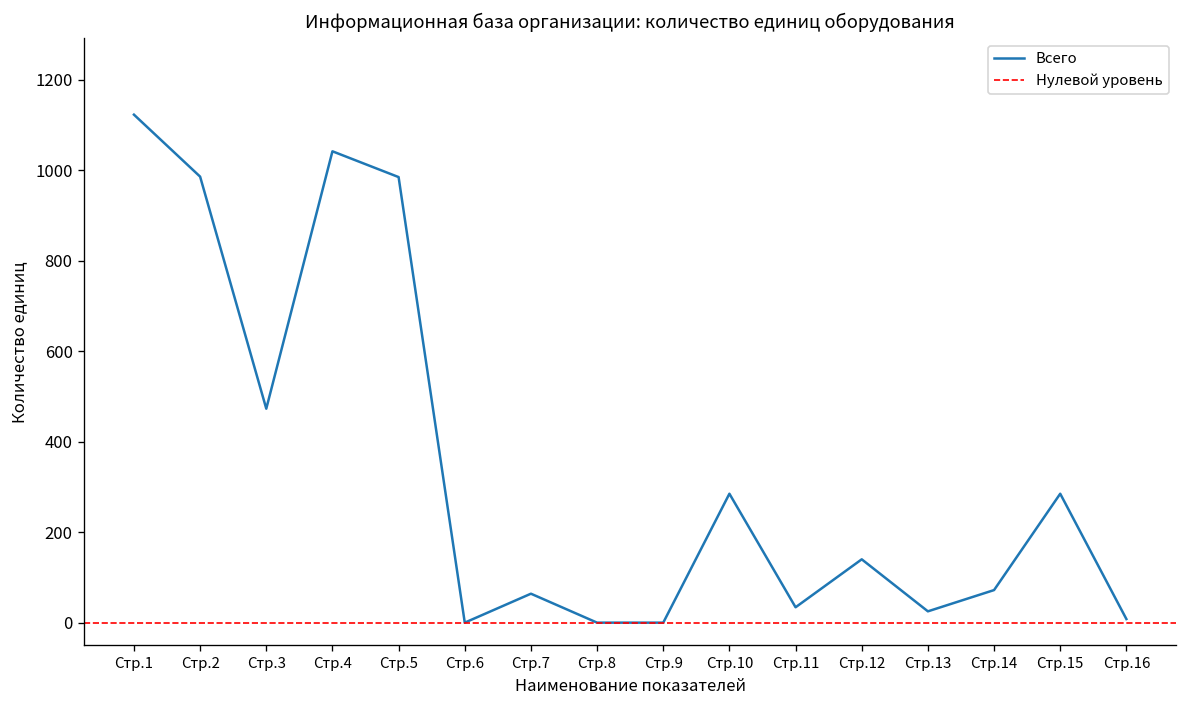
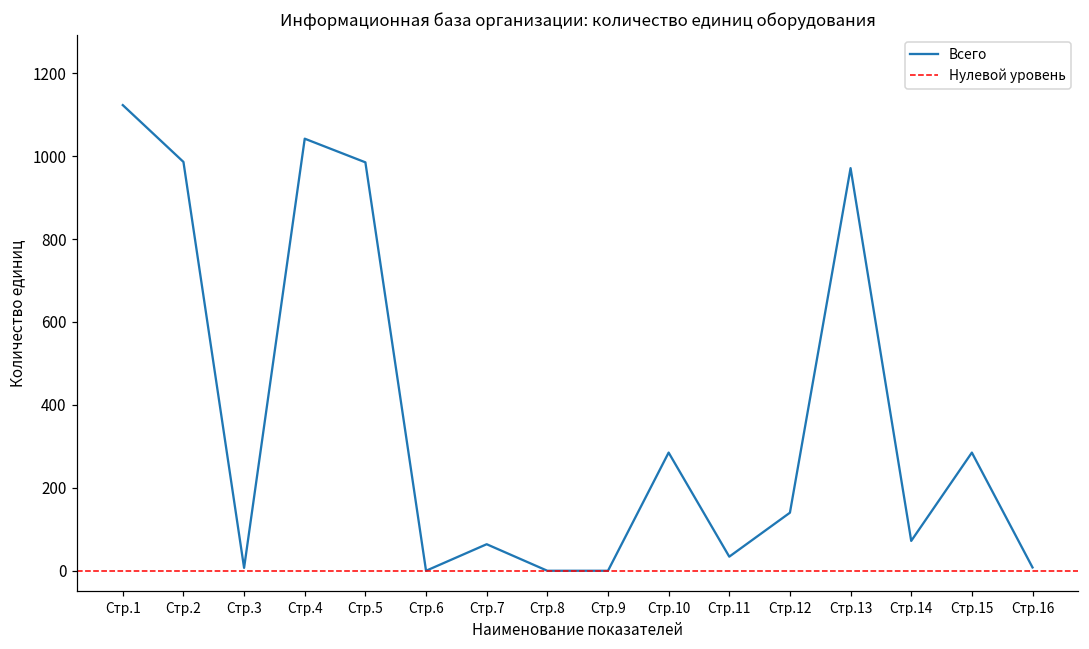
Стр.3: 470 -> 10
Стр.13: 30 -> 970
